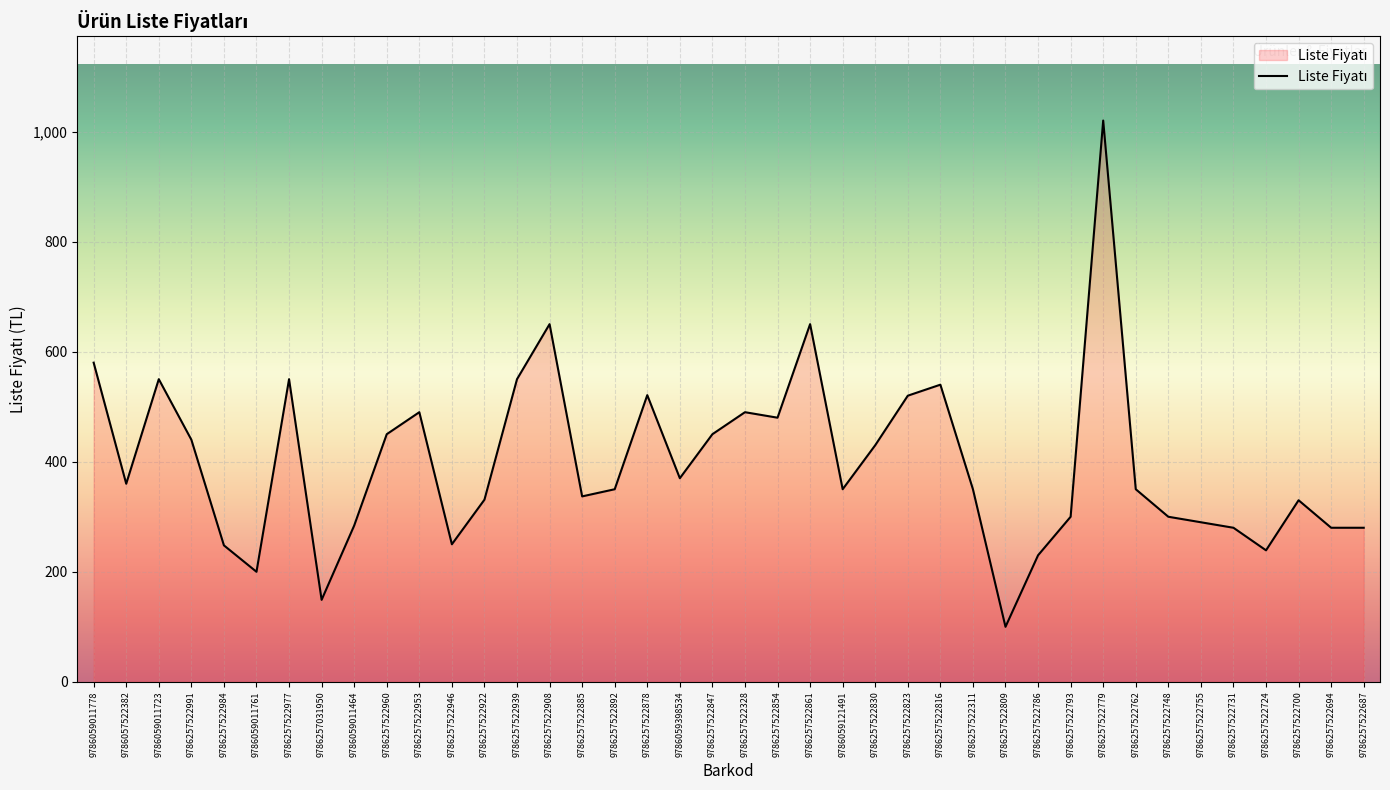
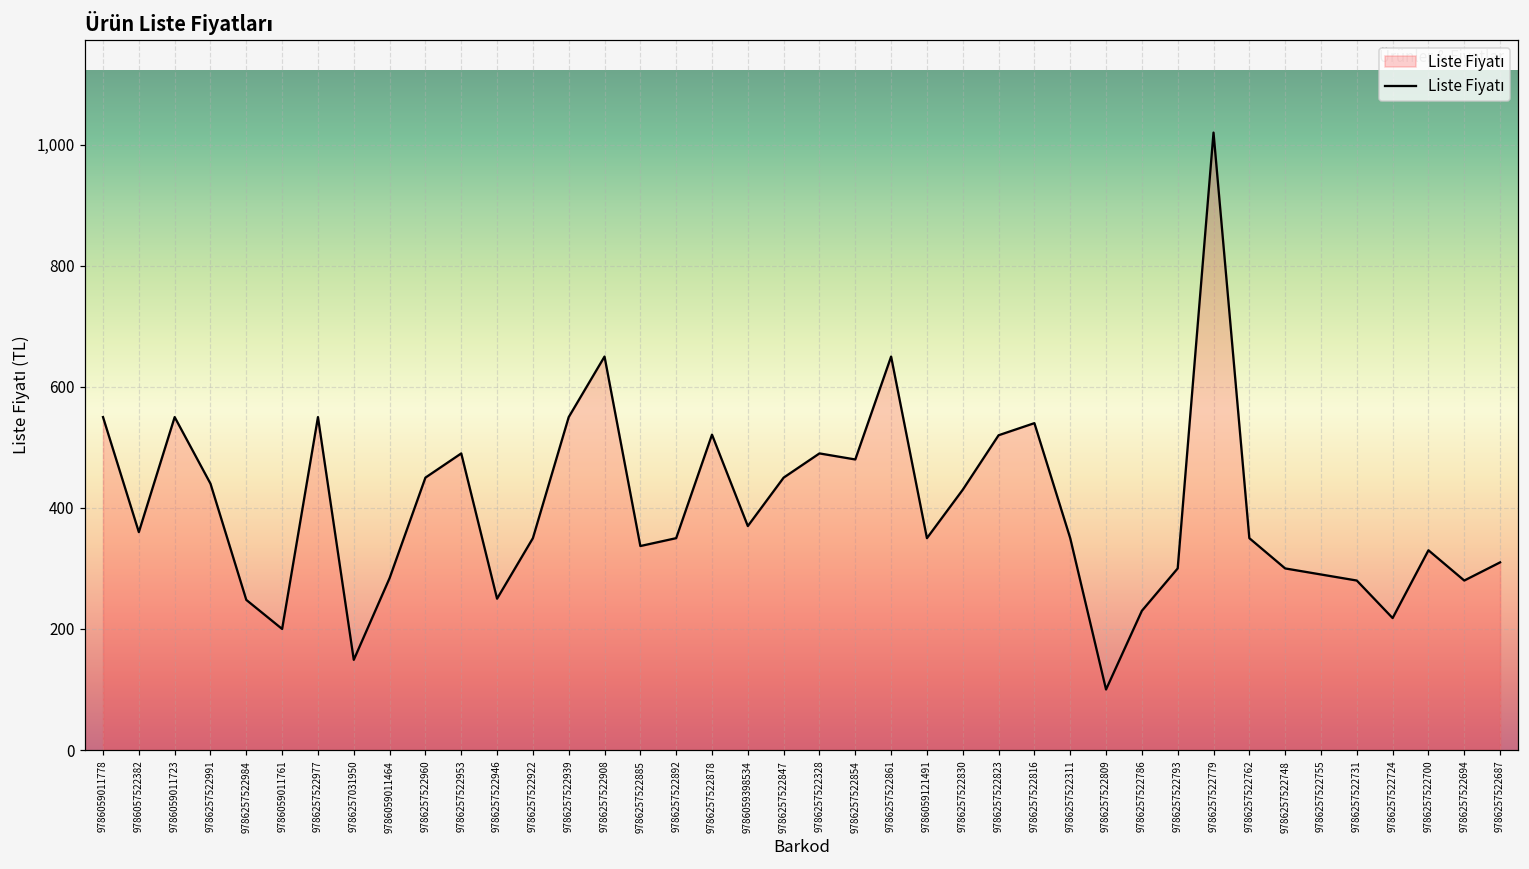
9786059011778: 580 -> 550
9786257522922: 330 -> 350
9786257522724: 240 -> 220
9786257522687: 280 -> 310
